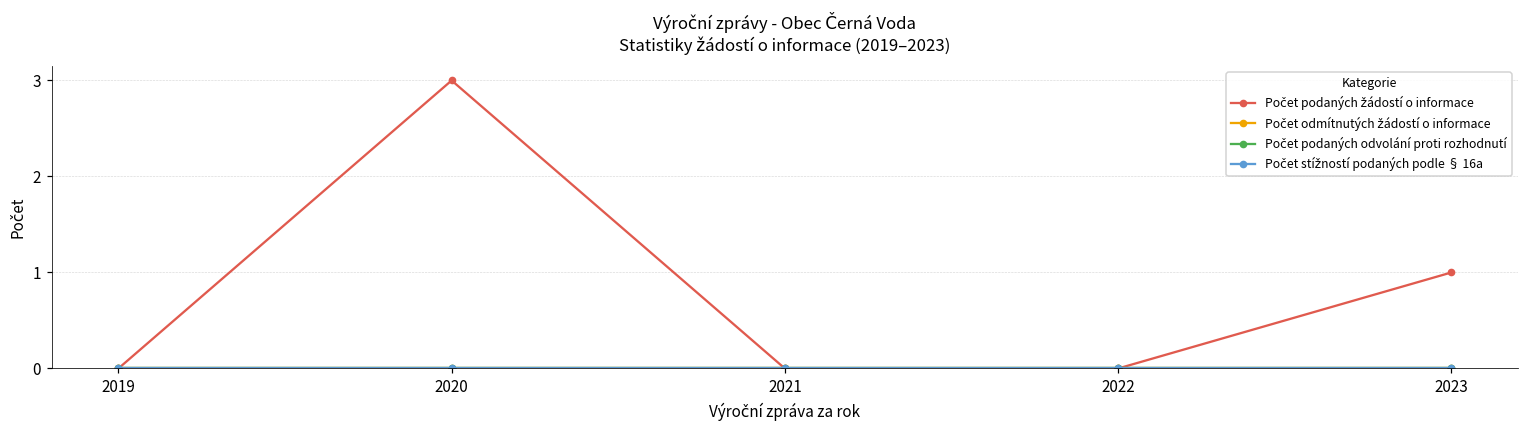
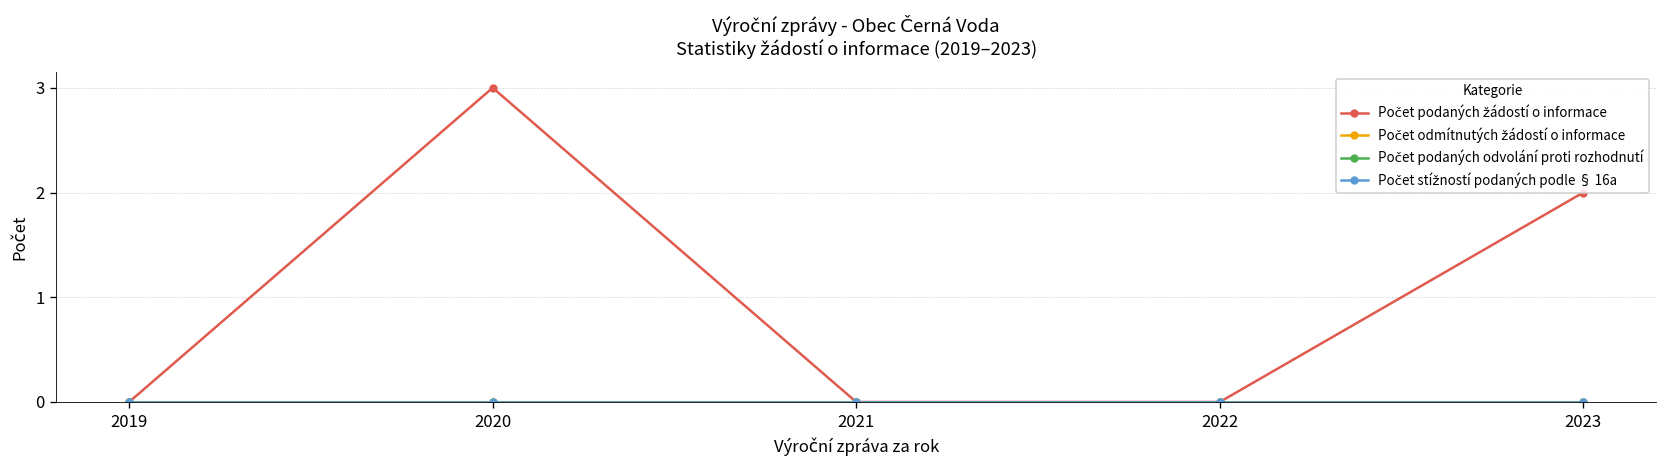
Počet podaných žádostí o informace, 2023: 1 -> 2
